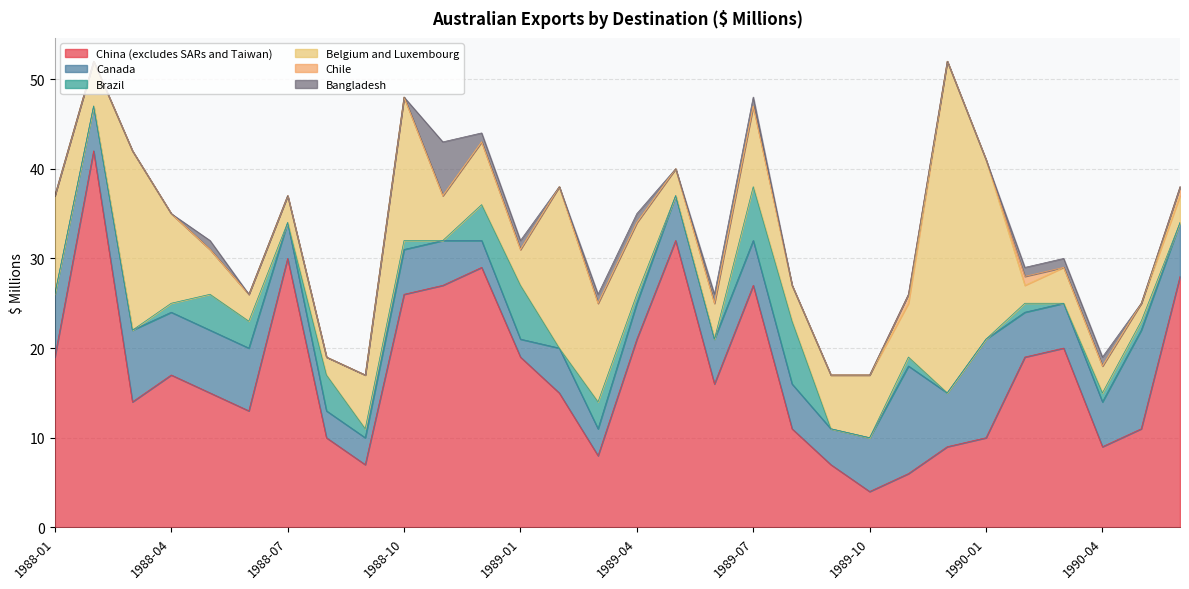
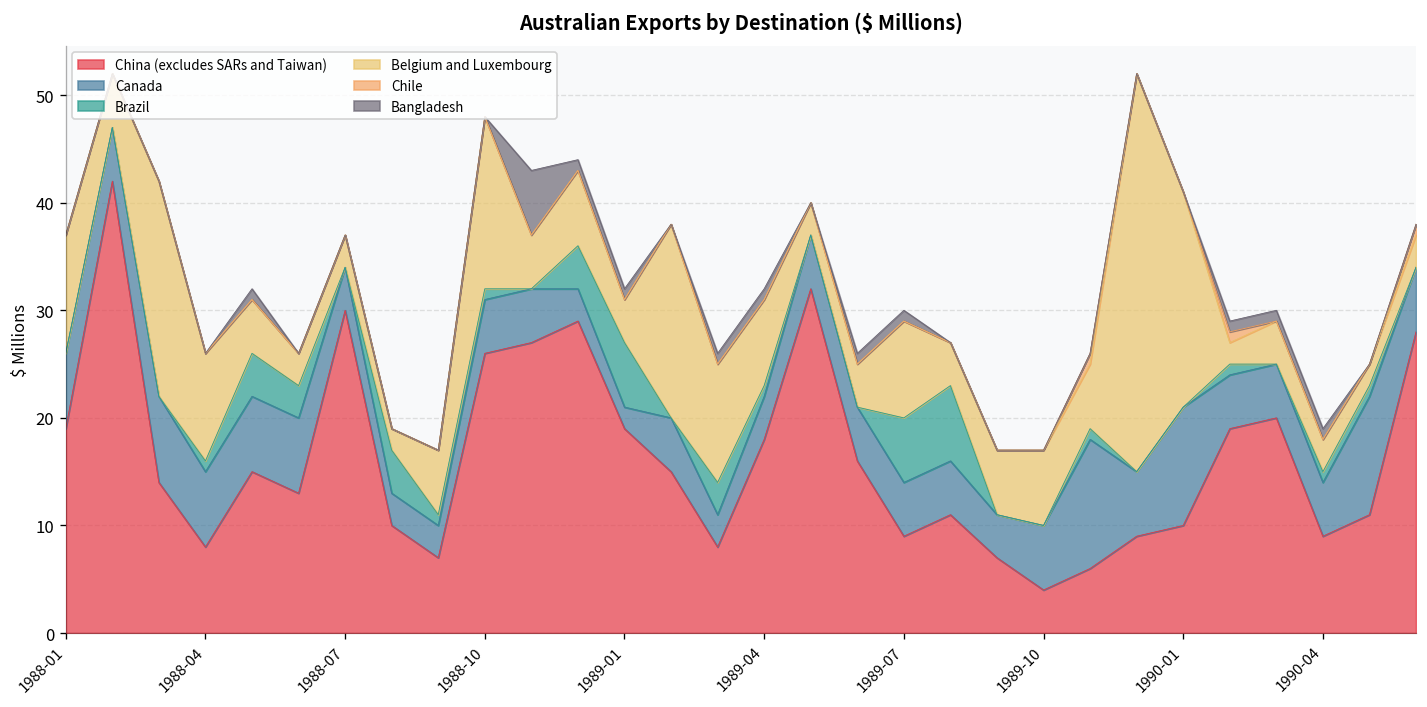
China (excludes SARs and Taiwan), 1988-04: 17 -> 8
China (excludes SARs and Taiwan), 1989-04: 21 -> 18
China (excludes SARs and Taiwan), 1989-07: 27 -> 9
